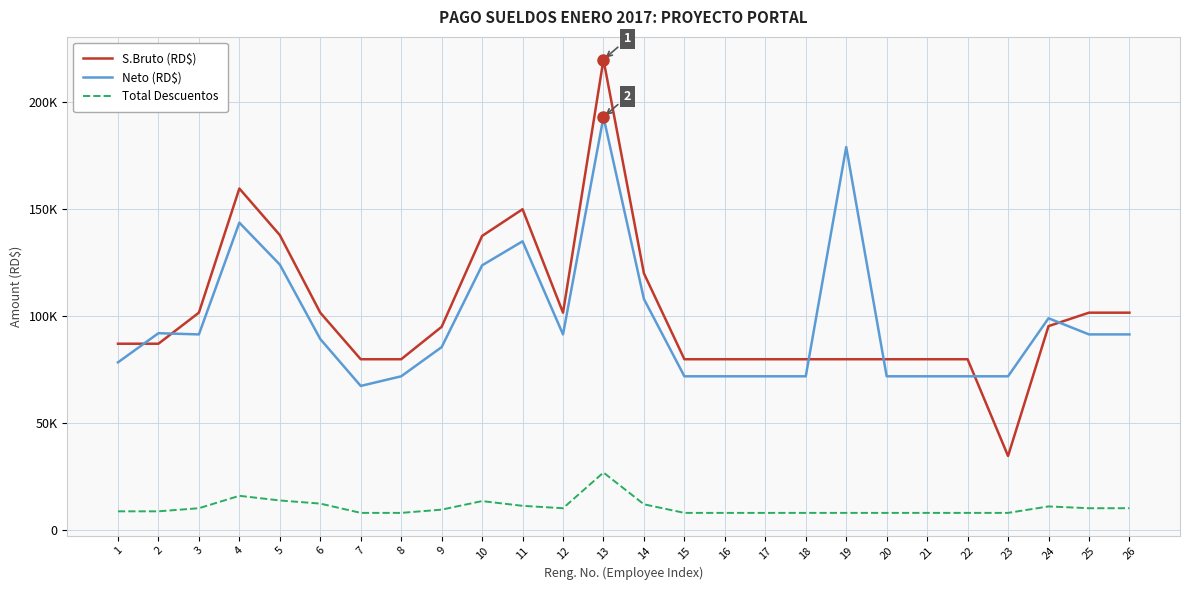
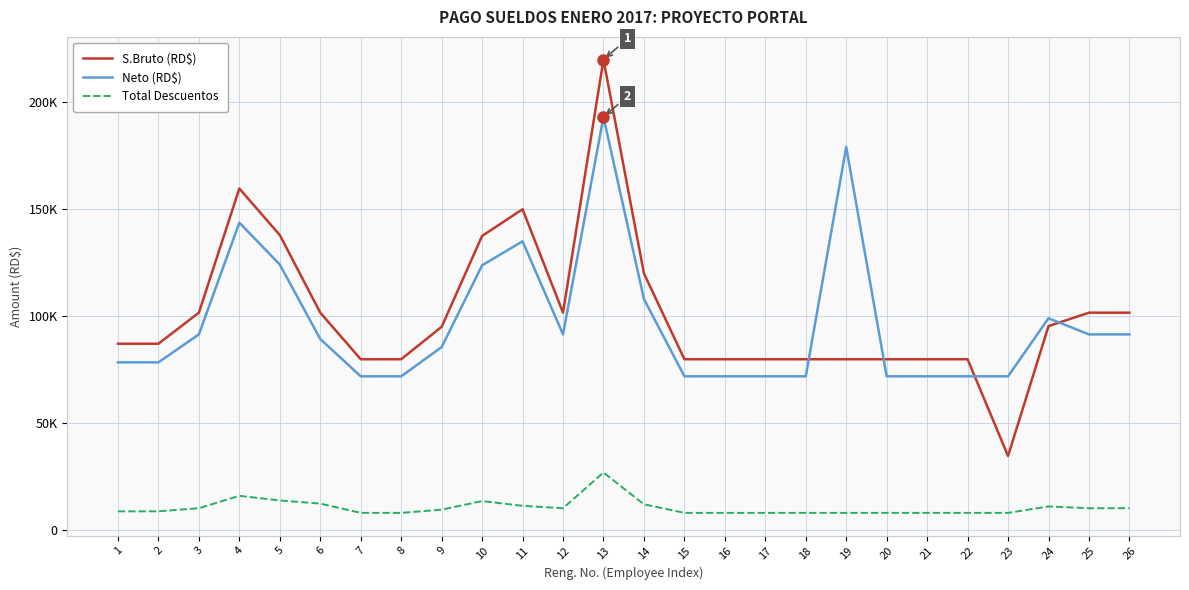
Neto (RD$), 2: 92000 -> 78000
Neto (RD$), 7: 67000 -> 72000
